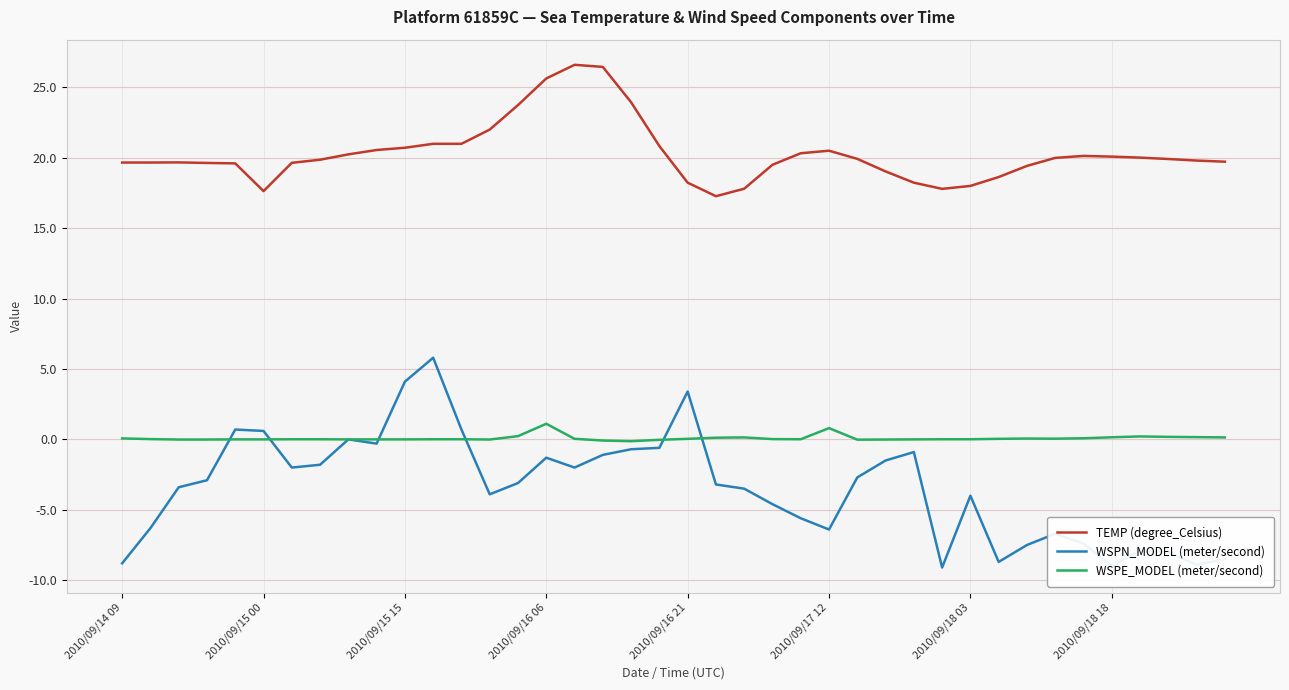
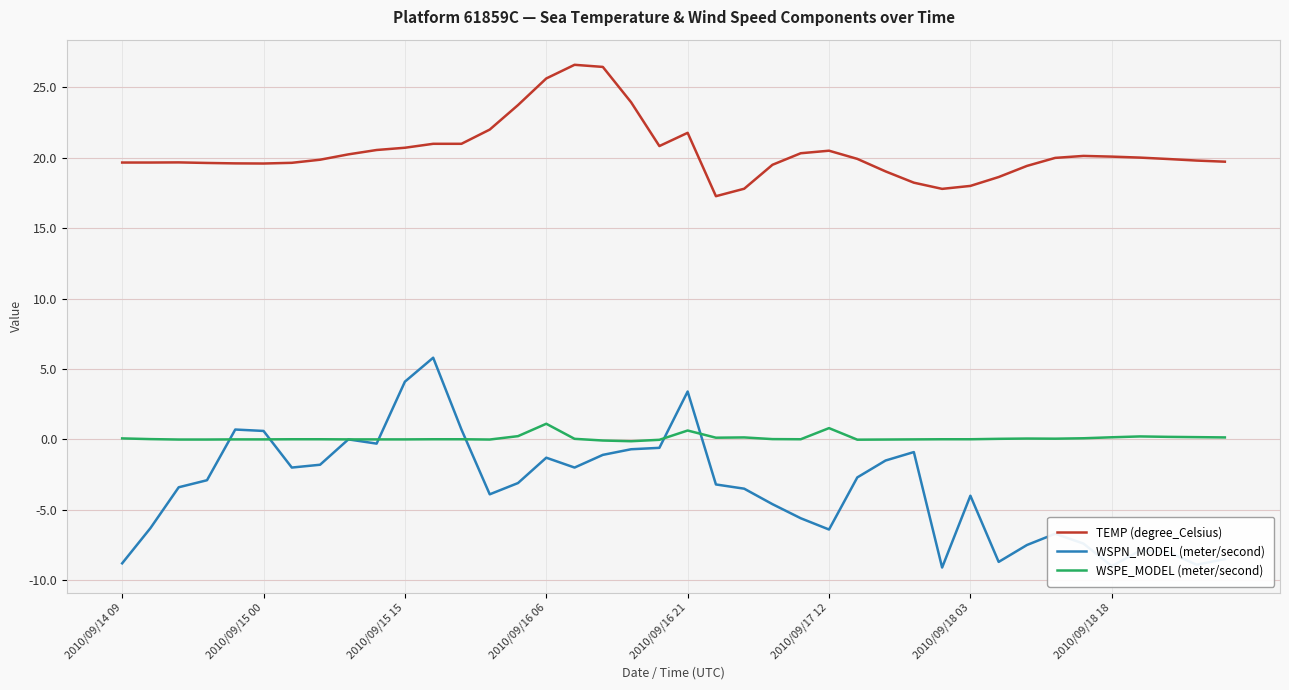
TEMP (degree_Celsius), 2010/09/15 00: 17.6 -> 19.6
TEMP (degree_Celsius), 2010/09/16 21: 18.2 -> 21.8
WSPE_MODEL (meter/second), 2010/09/16 21: 0.0 -> 0.6
